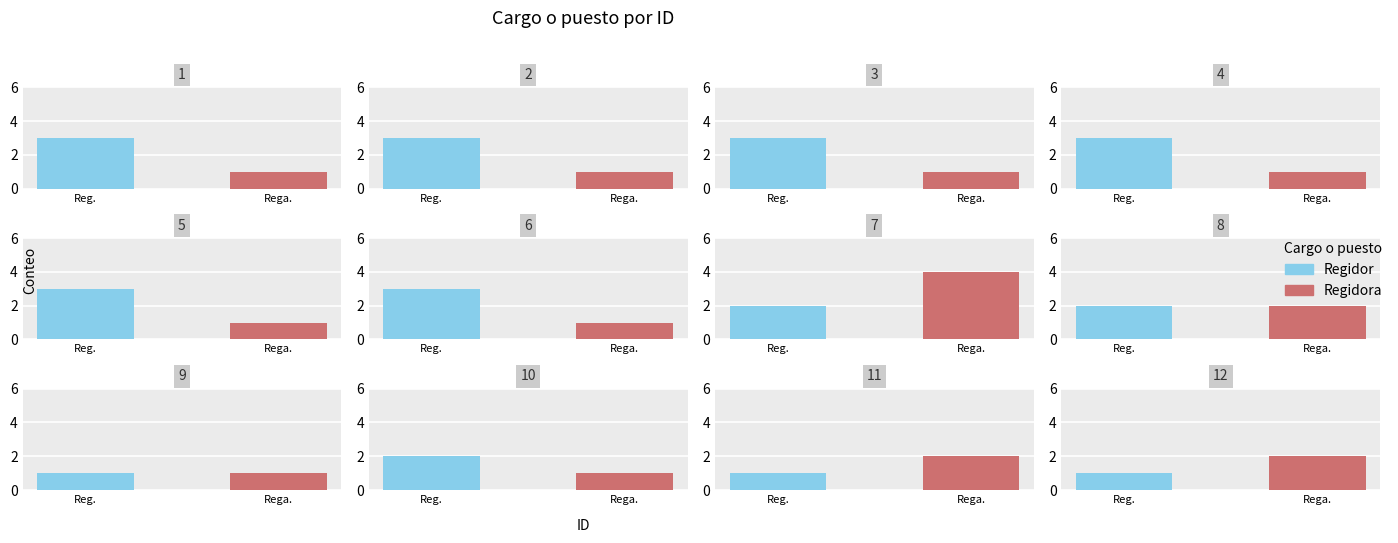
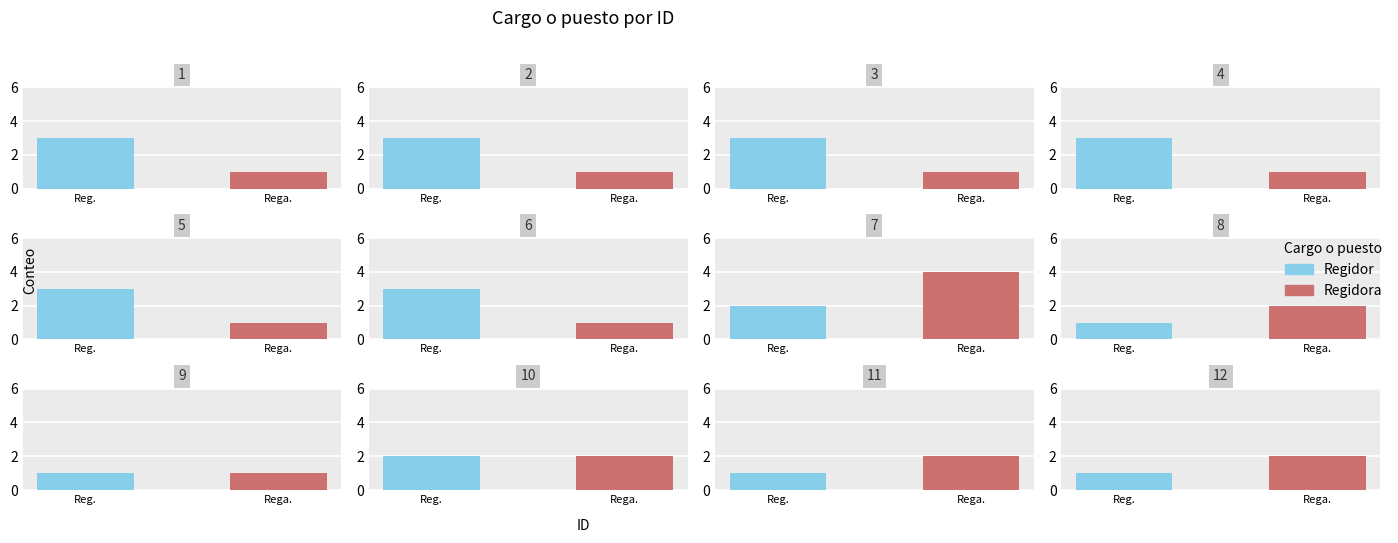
8, Reg.: 2 -> 1
10, Rega.: 1 -> 2
